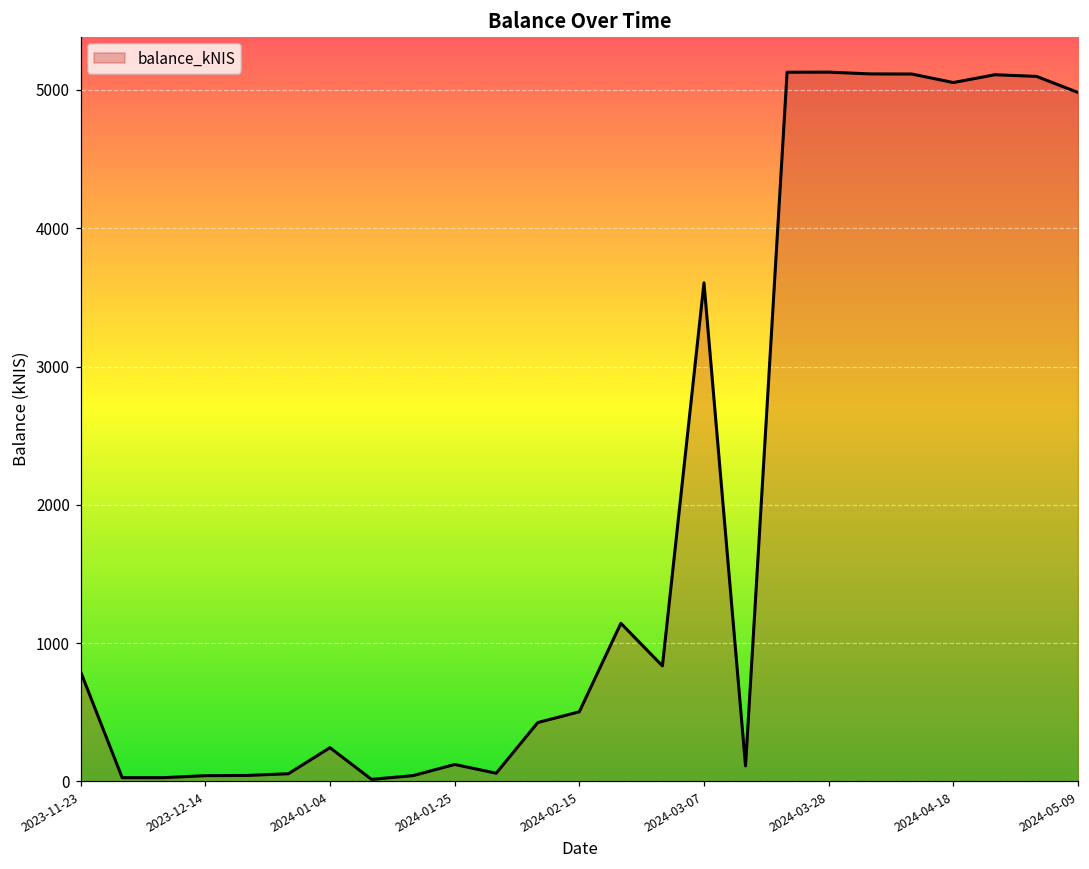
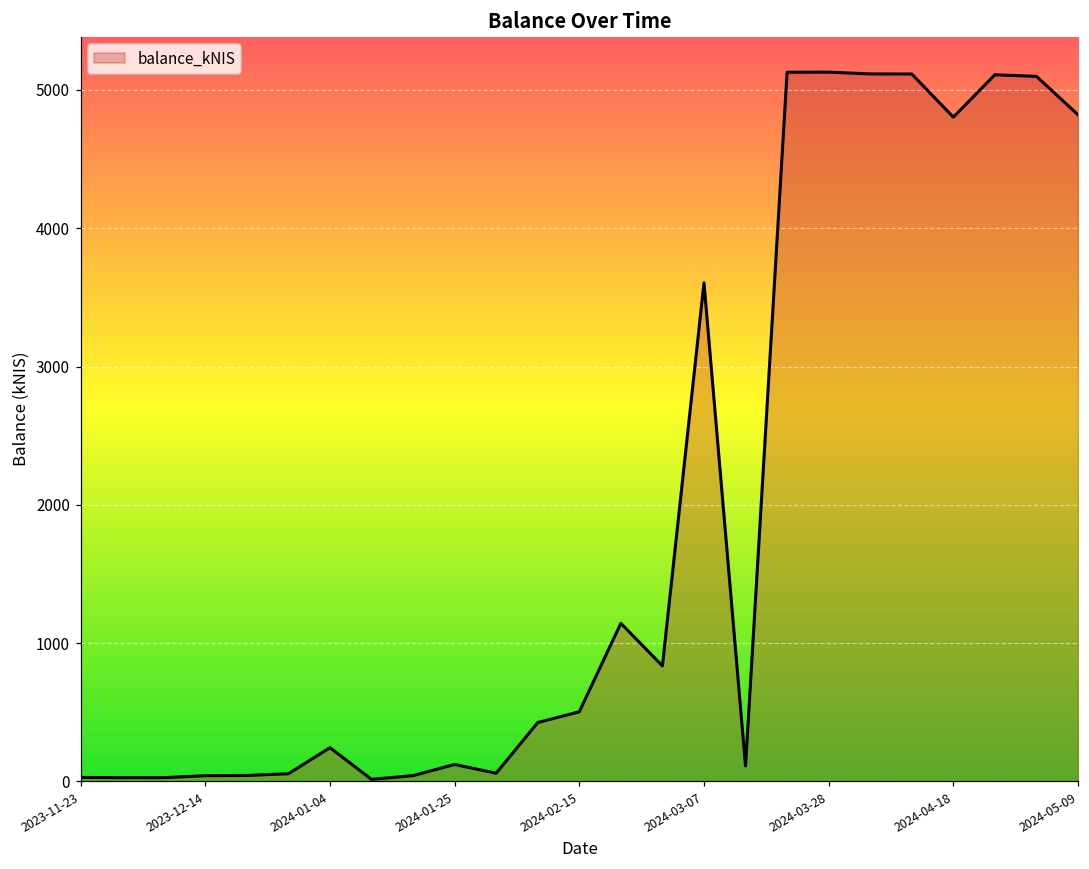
2023-11-23: 790 -> 30
2024-04-18: 5050 -> 4800
2024-05-09: 4980 -> 4820
